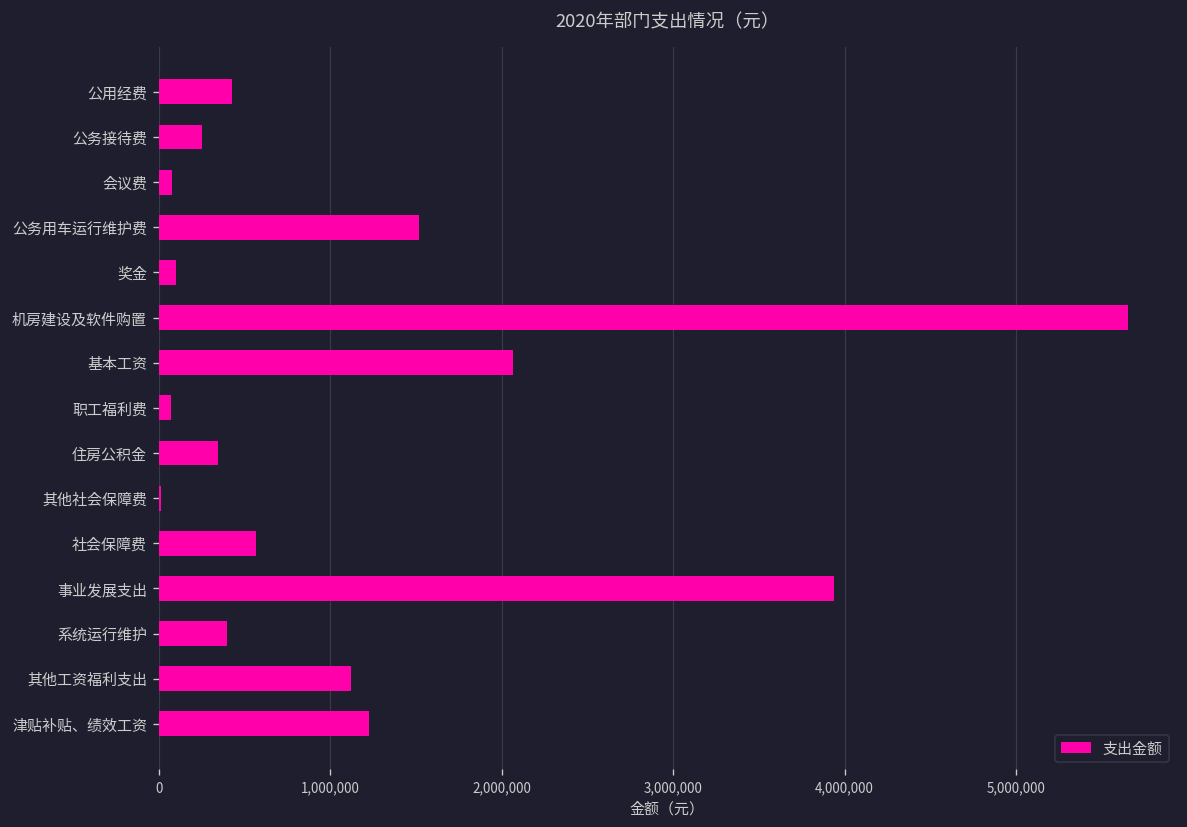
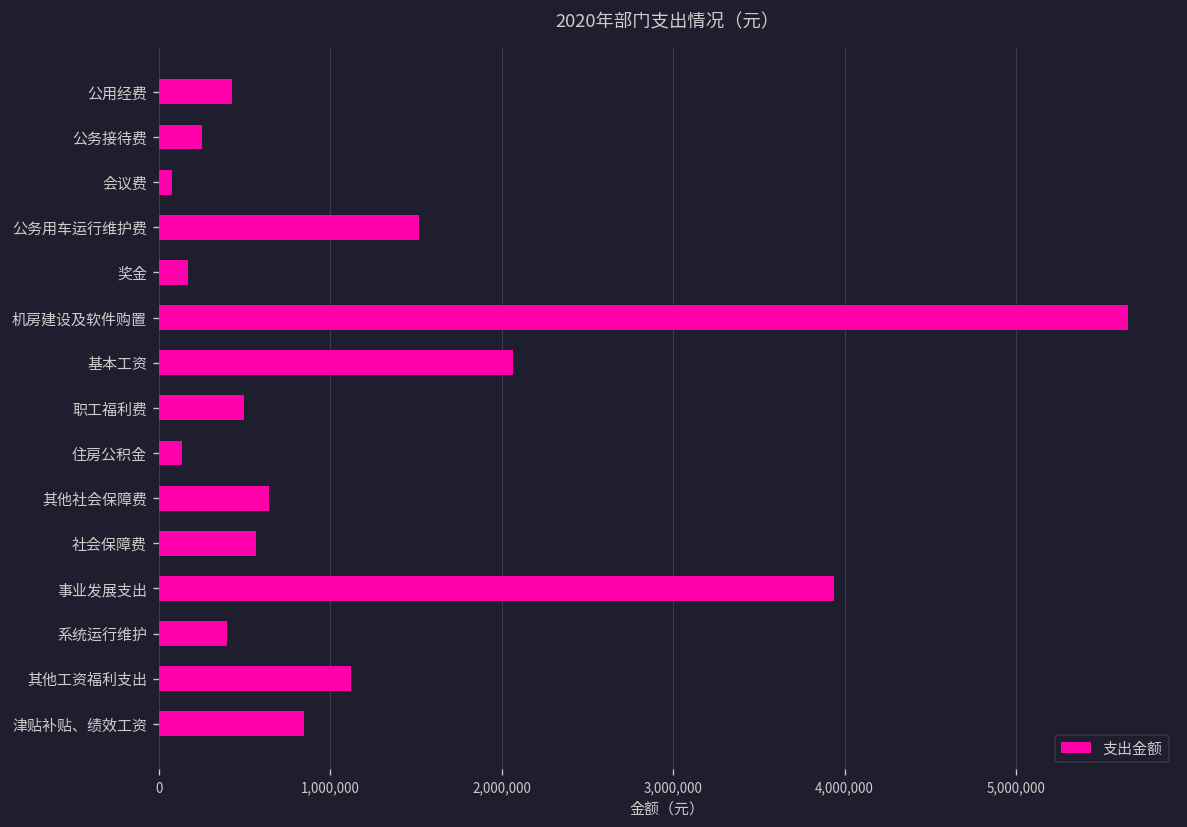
奖金: 100,000 -> 170,000
职工福利费: 70,000 -> 500,000
住房公积金: 350,000 -> 140,000
其他社会保障费: 10,000 -> 650,000
津贴补贴、绩效工资: 1,230,000 -> 850,000
